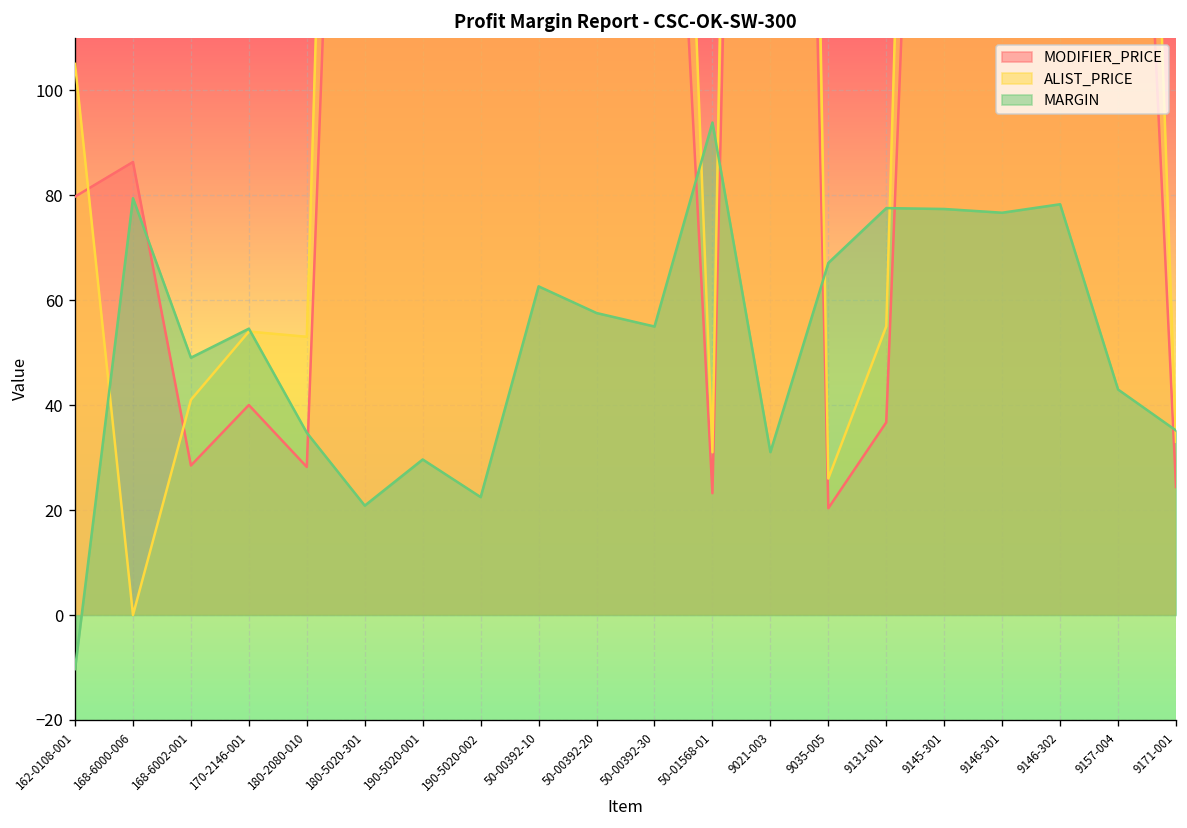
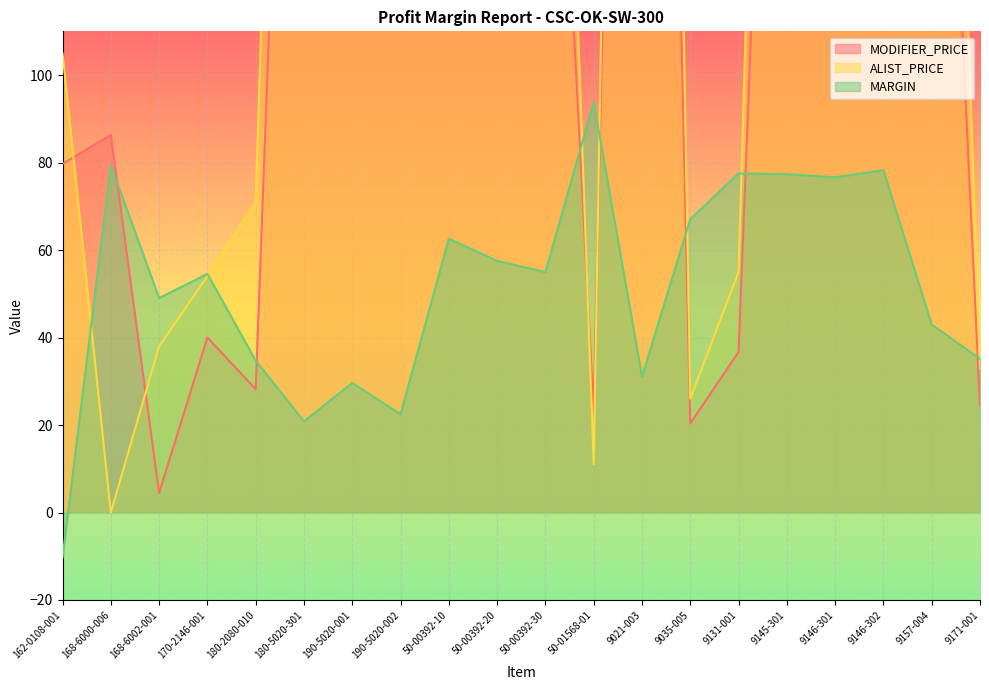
MODIFIER_PRICE, 168-6002-001: 28 -> 4
ALIST_PRICE, 168-6002-001: 41 -> 38
ALIST_PRICE, 180-2080-010: 53 -> 71
ALIST_PRICE, 50-01568-01: 31 -> 11
